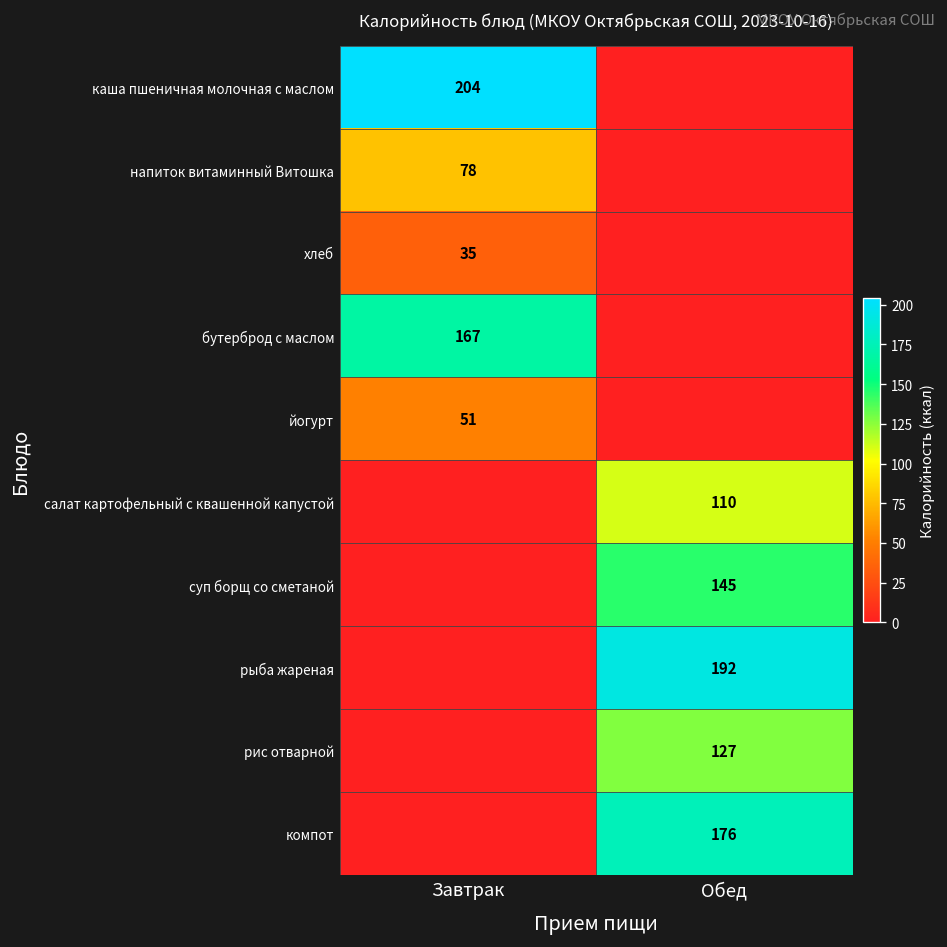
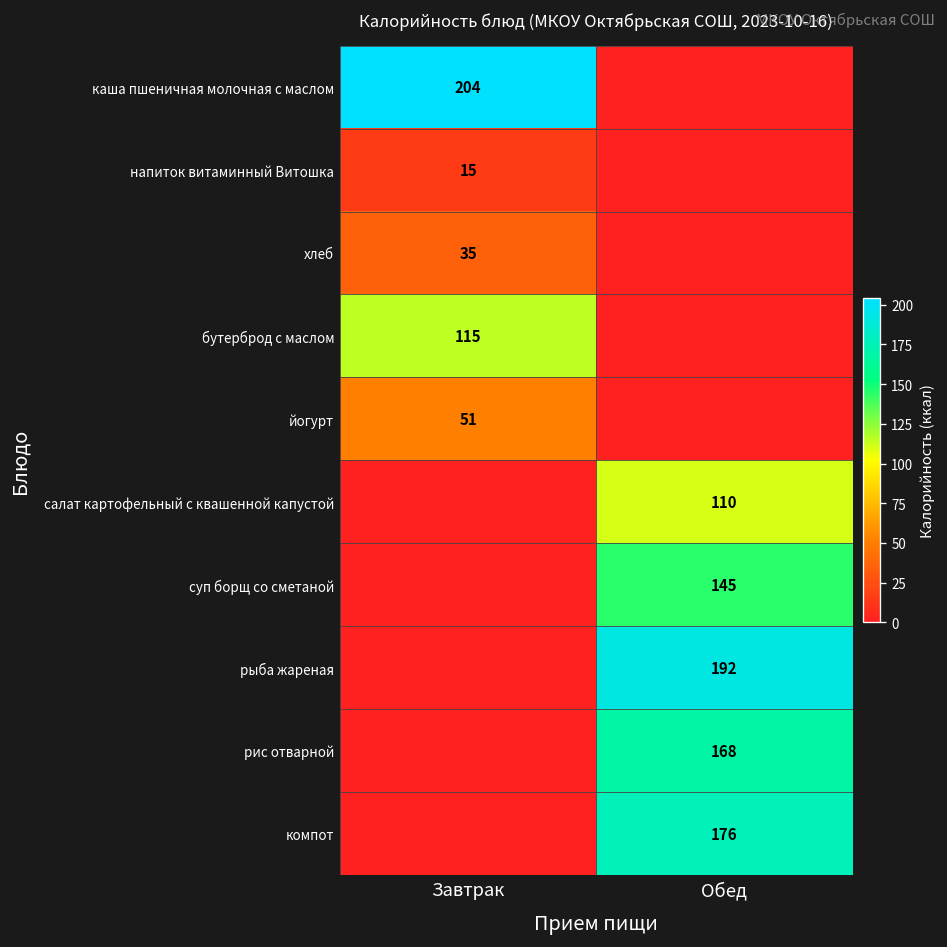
напиток витаминный Витошка, Завтрак: 78 -> 15
бутерброд с маслом, Завтрак: 167 -> 115
рис отварной, Обед: 127 -> 168
